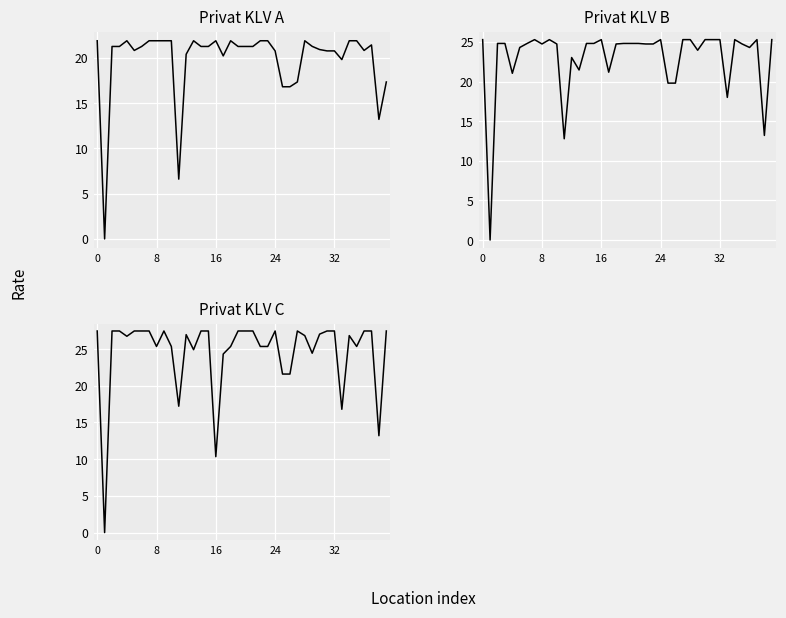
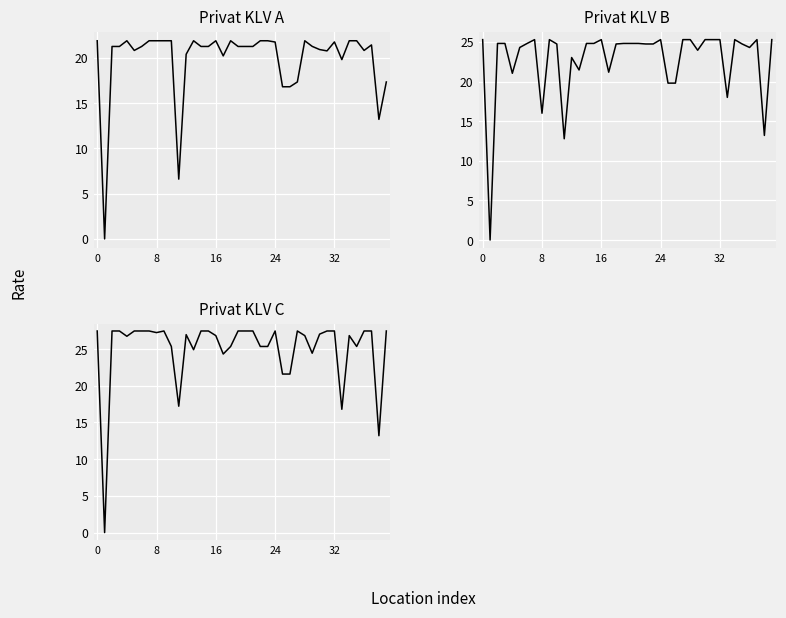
Privat KLV A, 24: 21 -> 22
Privat KLV A, 32: 21 -> 22
Privat KLV B, 8: 25 -> 16
Privat KLV C, 8: 25 -> 27
Privat KLV C, 16: 10 -> 27
